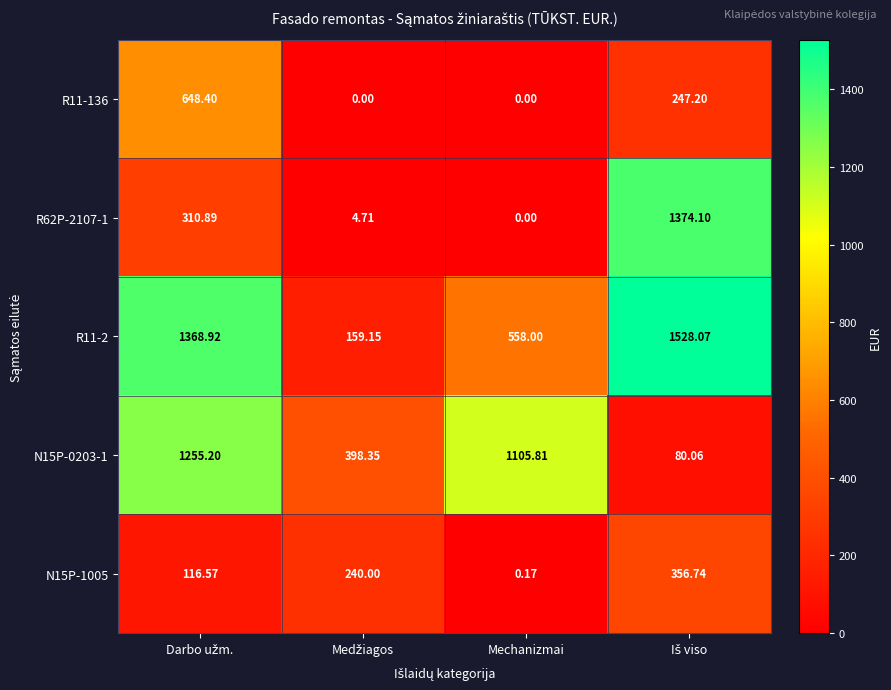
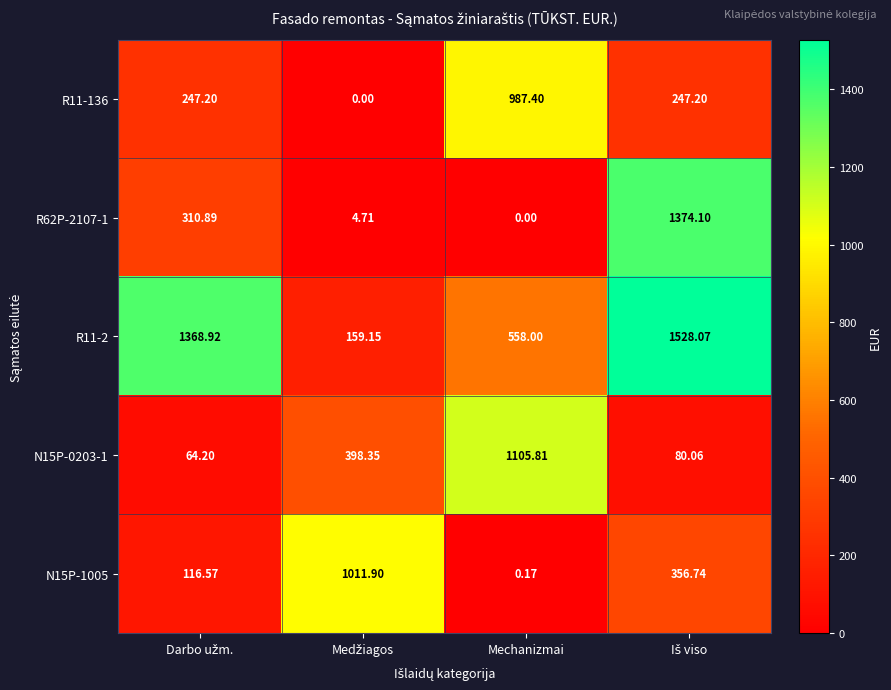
R11-136, Darbo užm.: 648.40 -> 247.20
R11-136, Mechanizmai: 0.00 -> 987.40
N15P-0203-1, Darbo užm.: 1255.20 -> 64.20
N15P-1005, Medžiagos: 240.00 -> 1011.90
